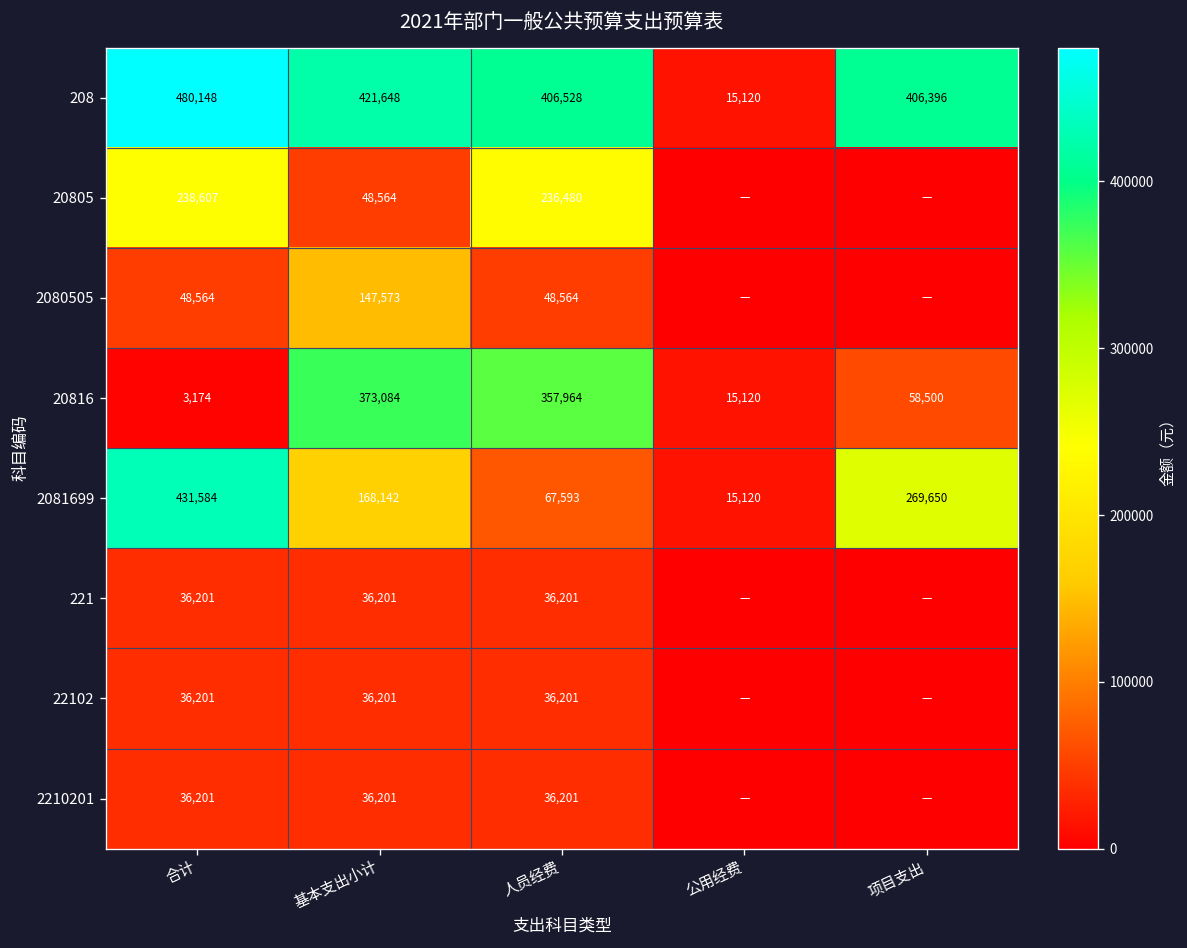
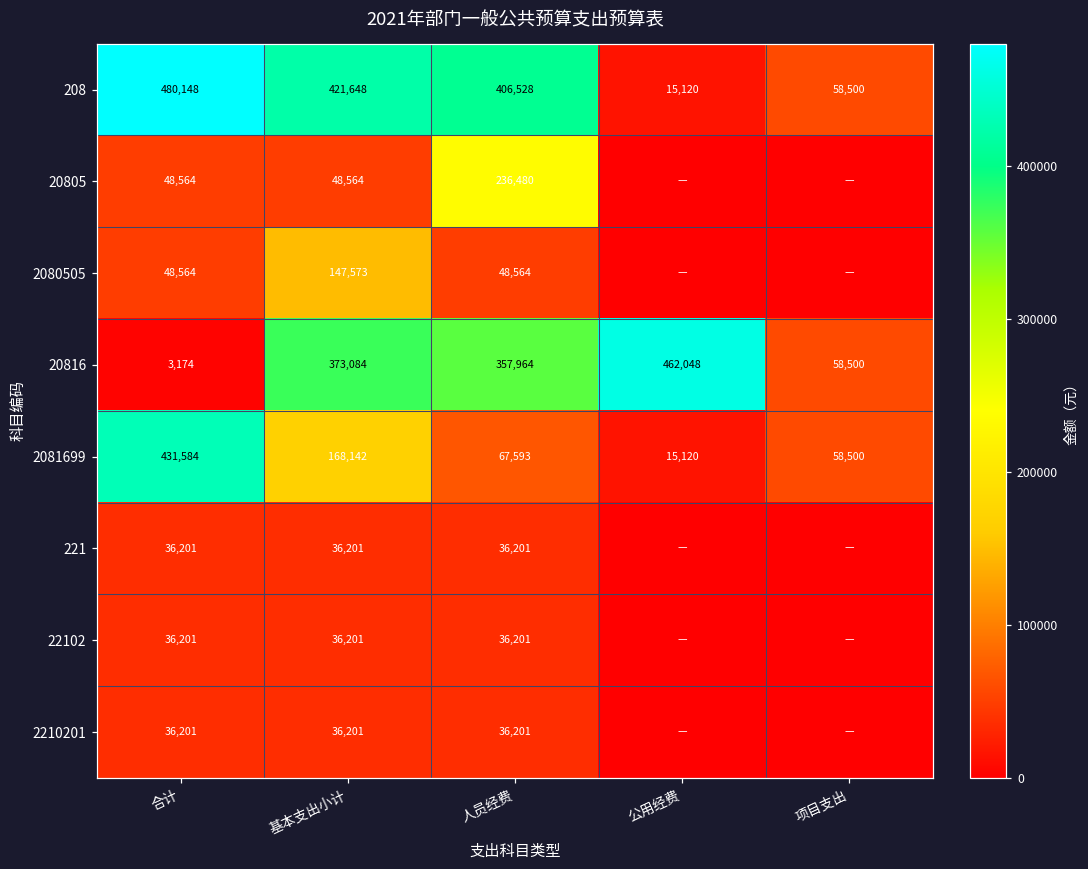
208, 项目支出: 406,396 -> 58,500
20805, 合计: 238,607 -> 48,564
20816, 公用经费: 15,120 -> 462,048
2081699, 项目支出: 269,650 -> 58,500
